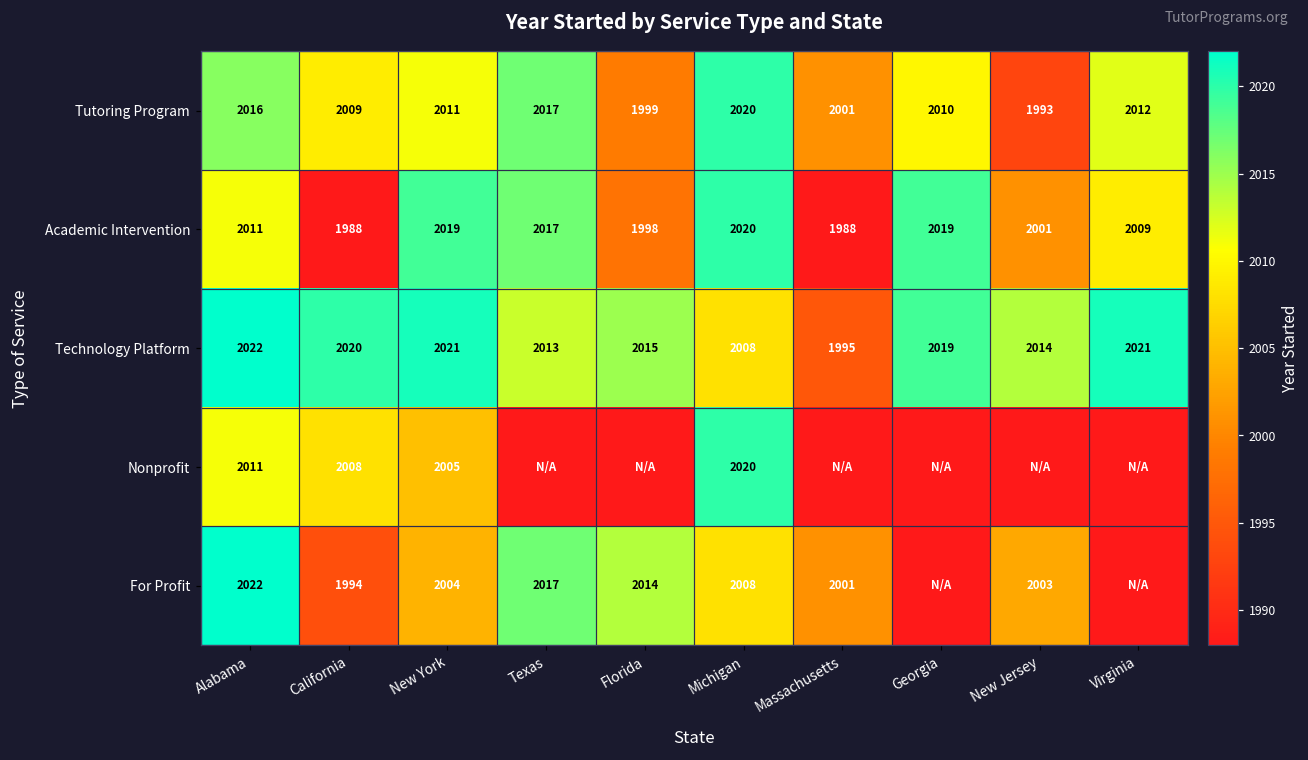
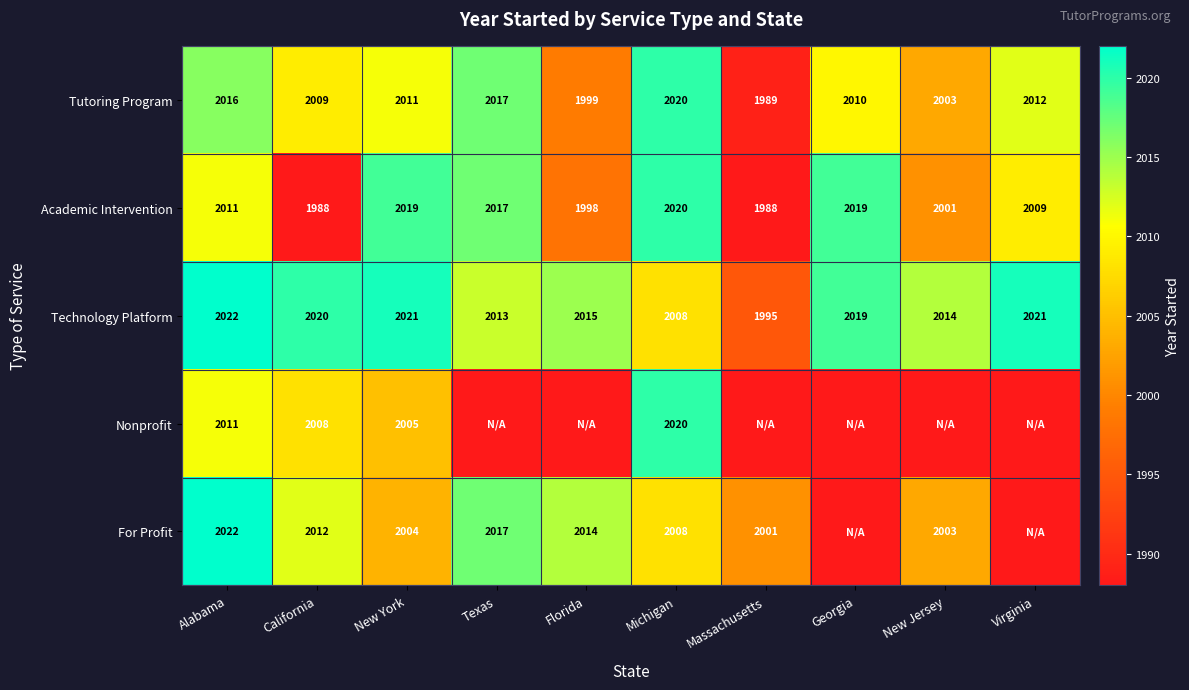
Tutoring Program, Massachusetts: 2001 -> 1989
Tutoring Program, New Jersey: 1993 -> 2003
For Profit, California: 1994 -> 2012
